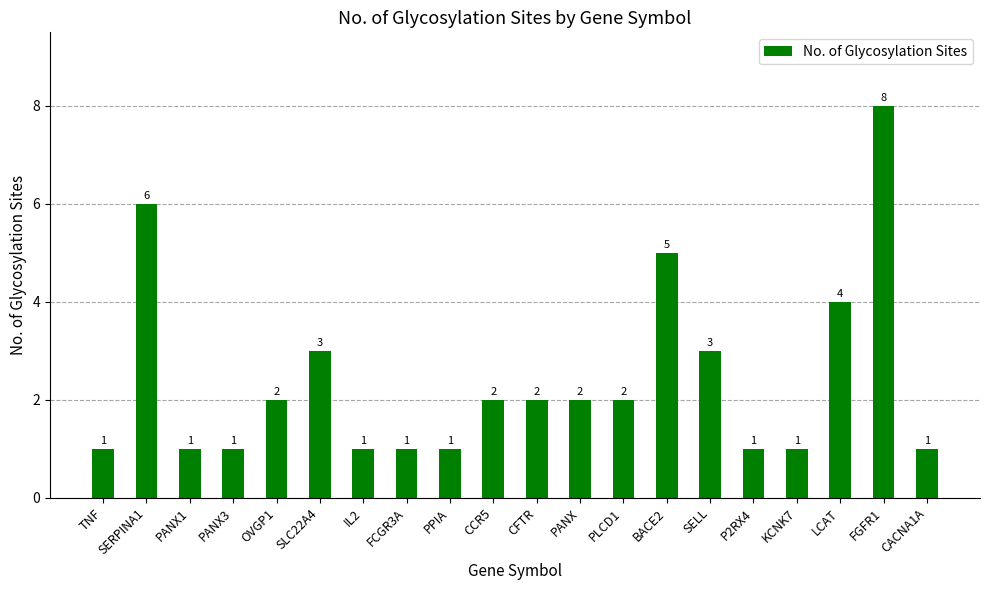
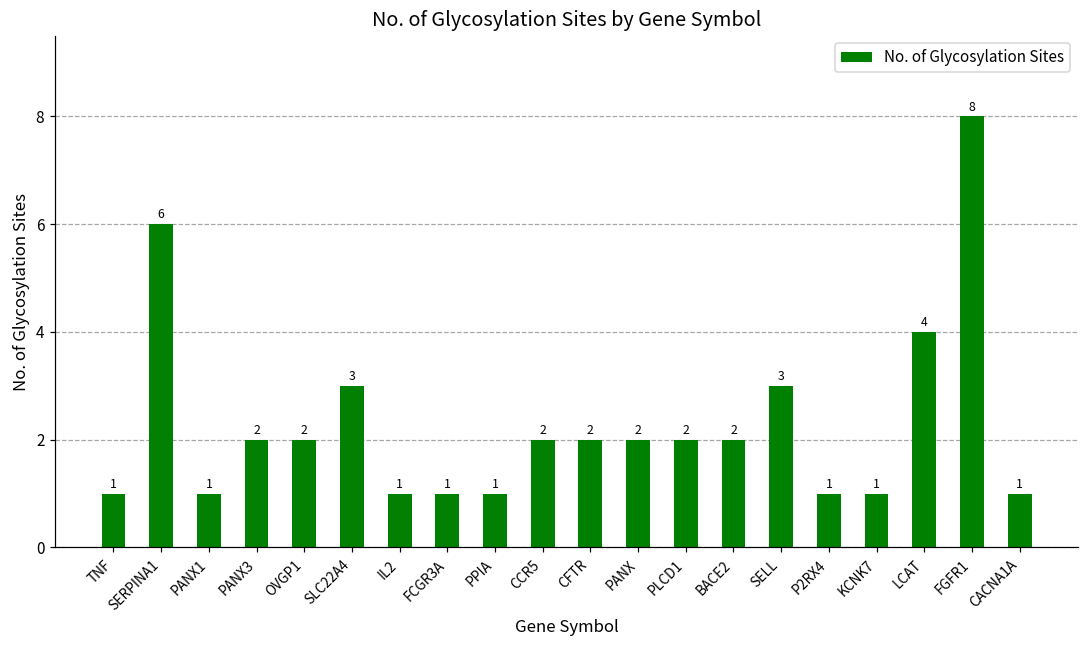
PANX3: 1 -> 2
BACE2: 5 -> 2
